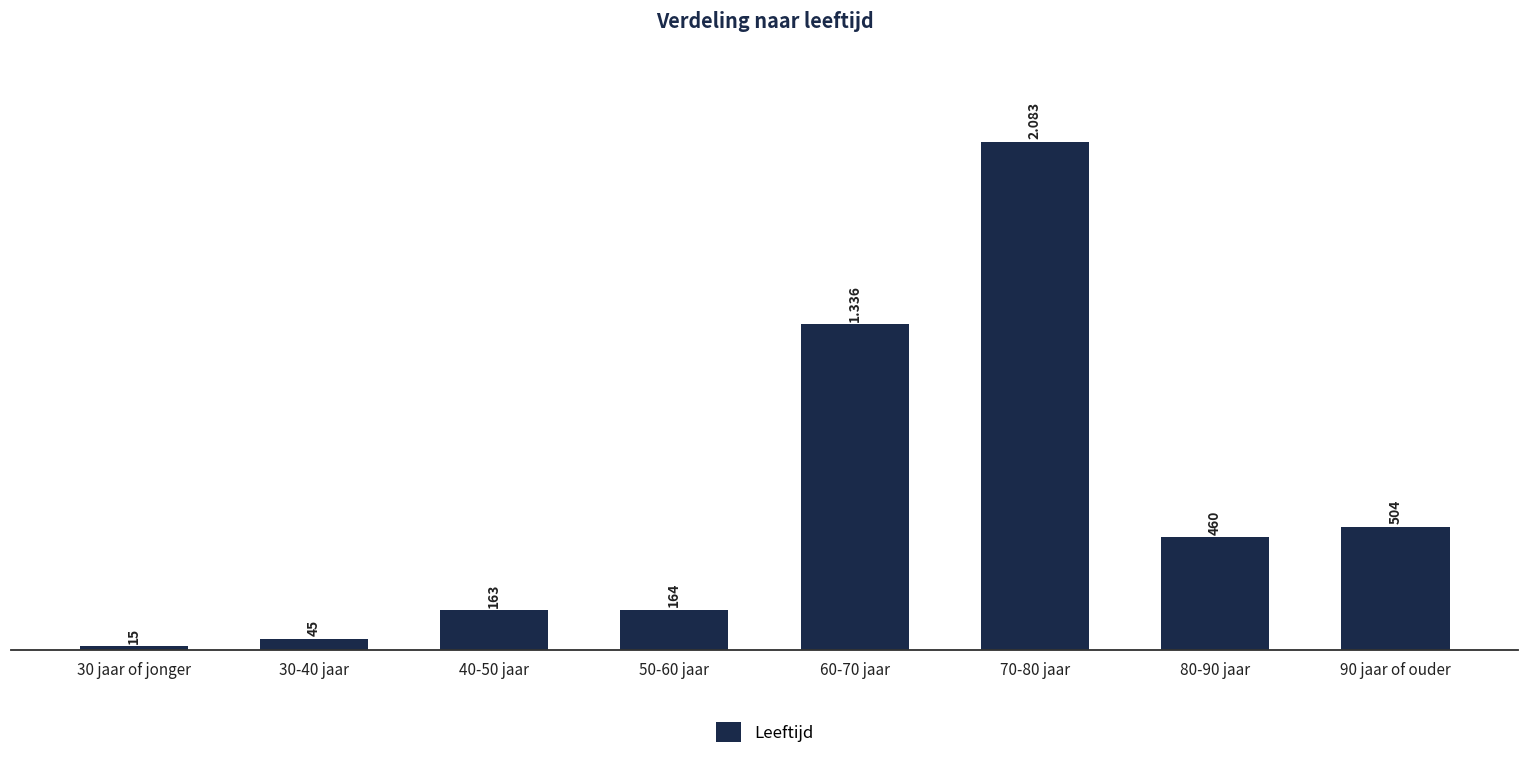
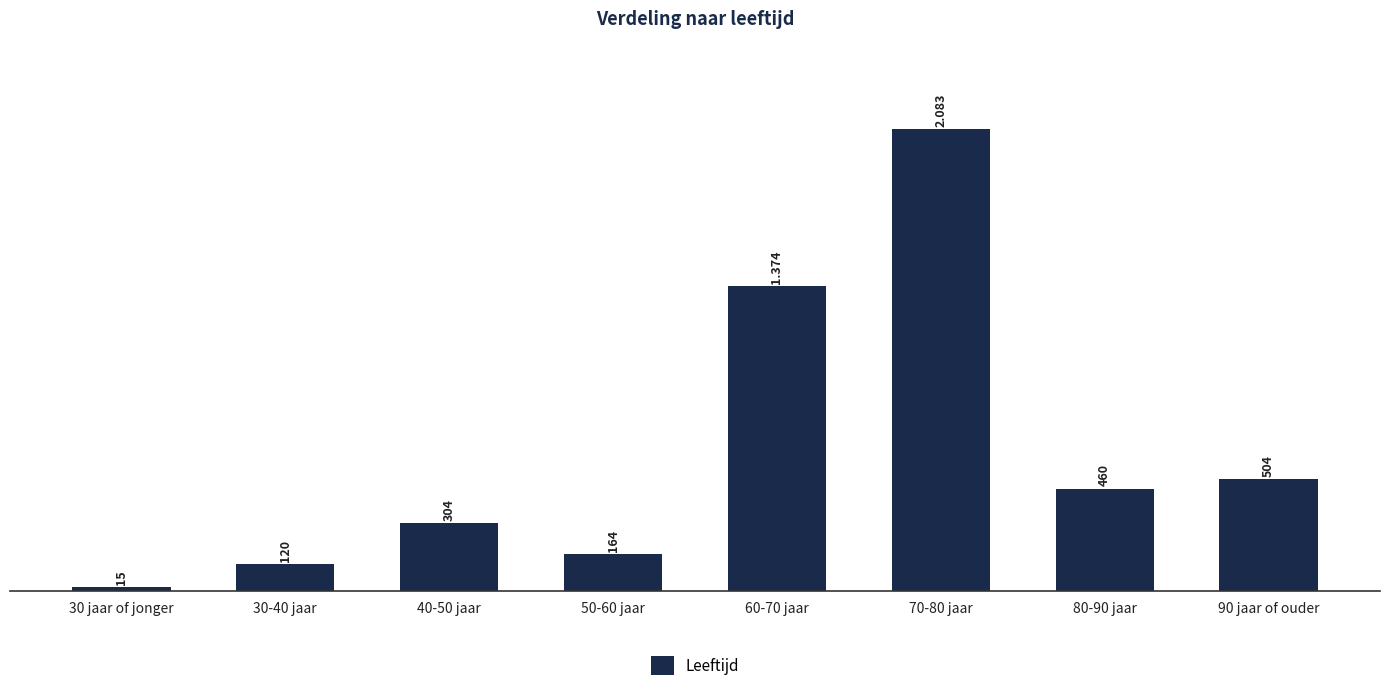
30-40 jaar: 45 -> 120
40-50 jaar: 163 -> 304
60-70 jaar: 1.336 -> 1.374
